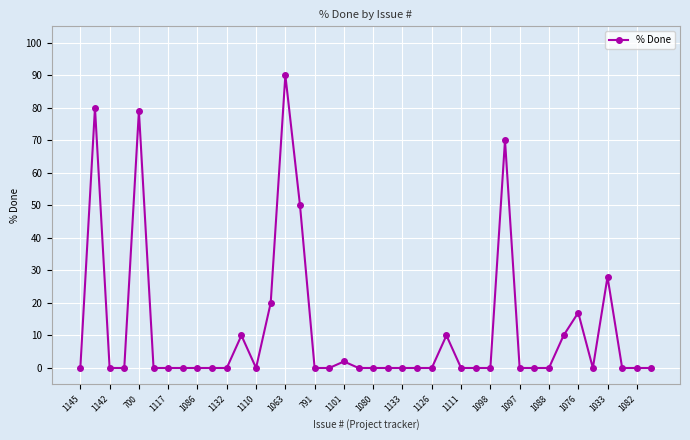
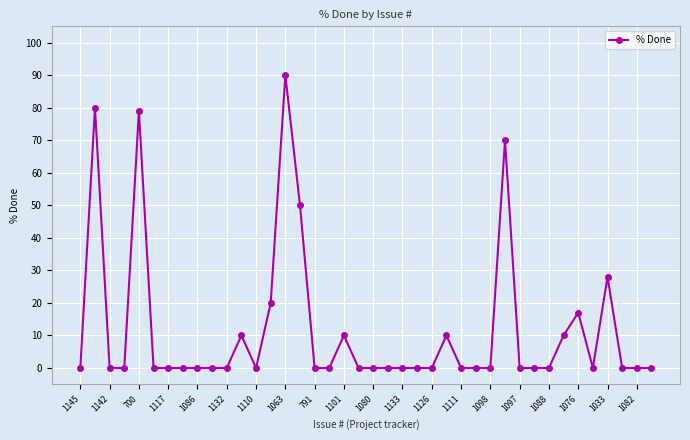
1101: 2 -> 10
